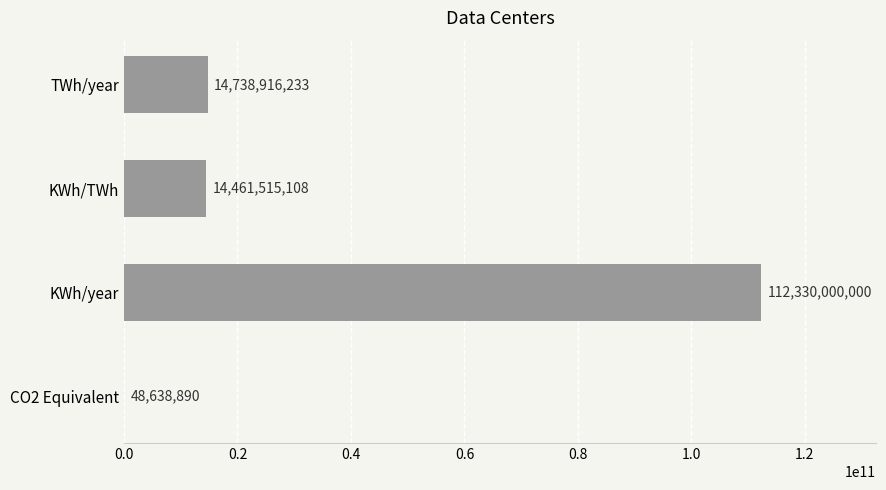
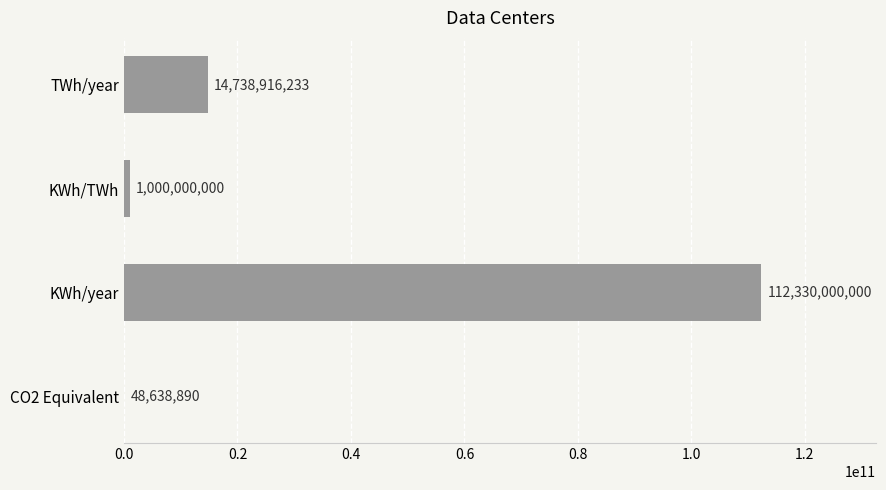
KWh/TWh: 14,461,515,108 -> 1,000,000,000
